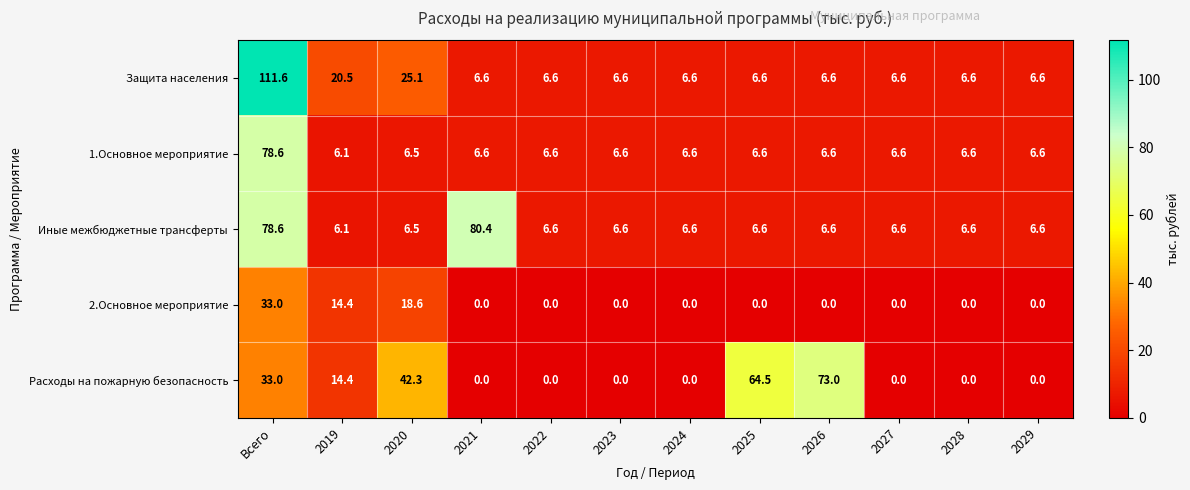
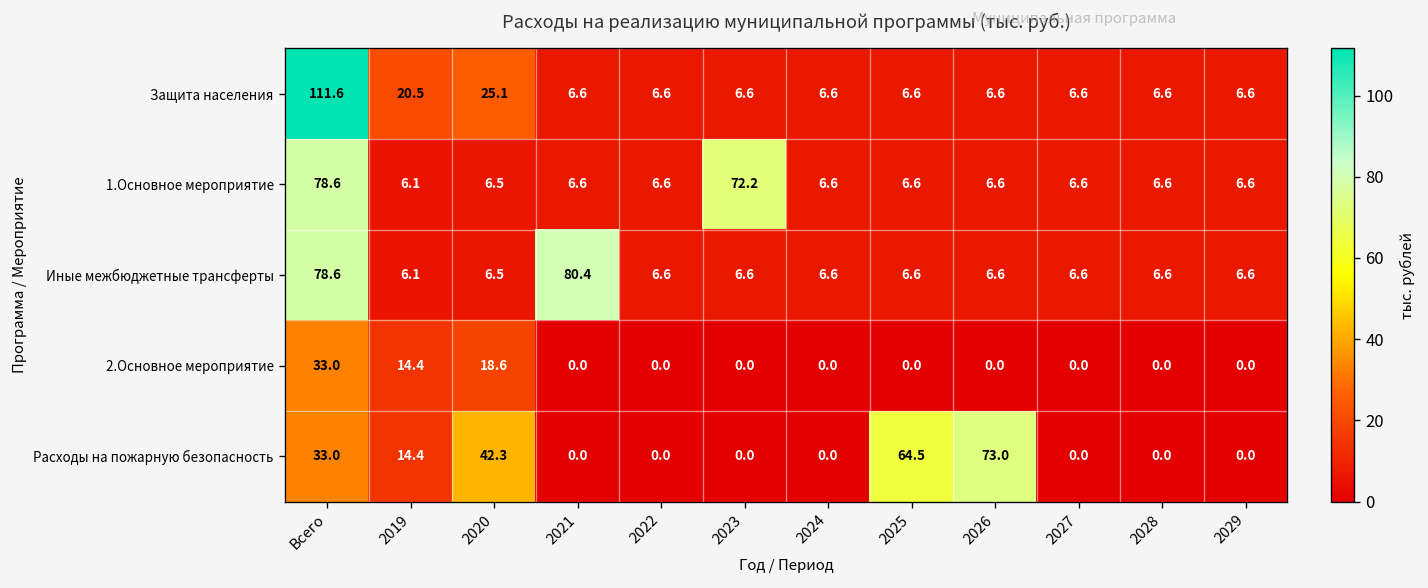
1.Основное мероприятие, 2023: 6.6 -> 72.2
